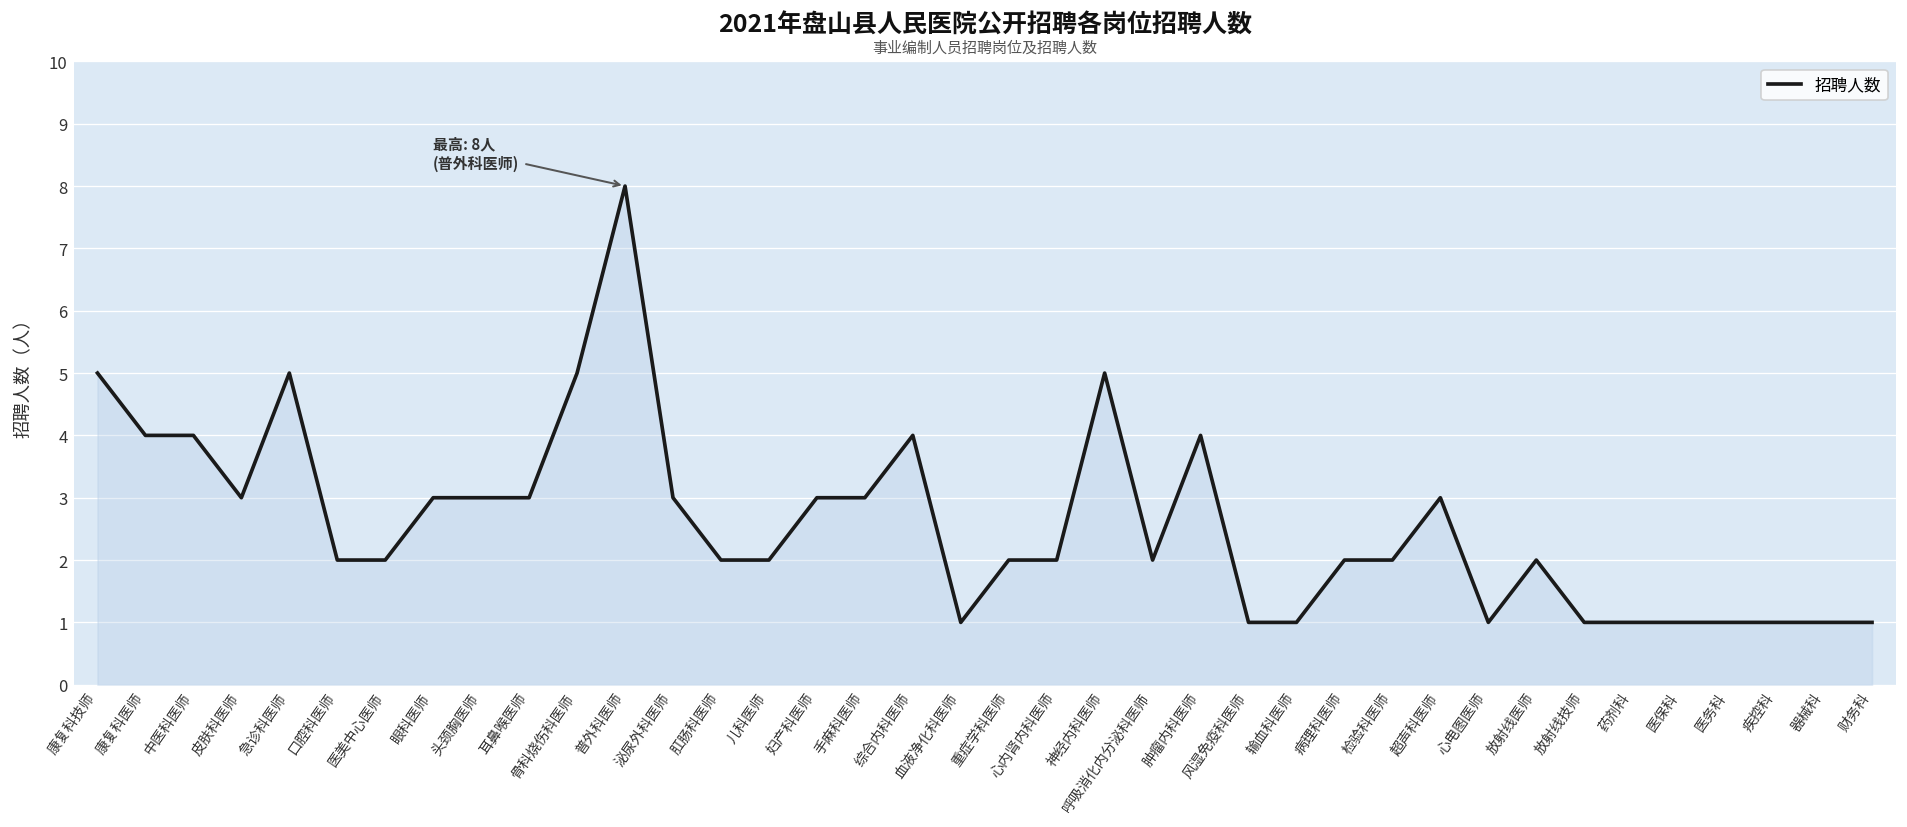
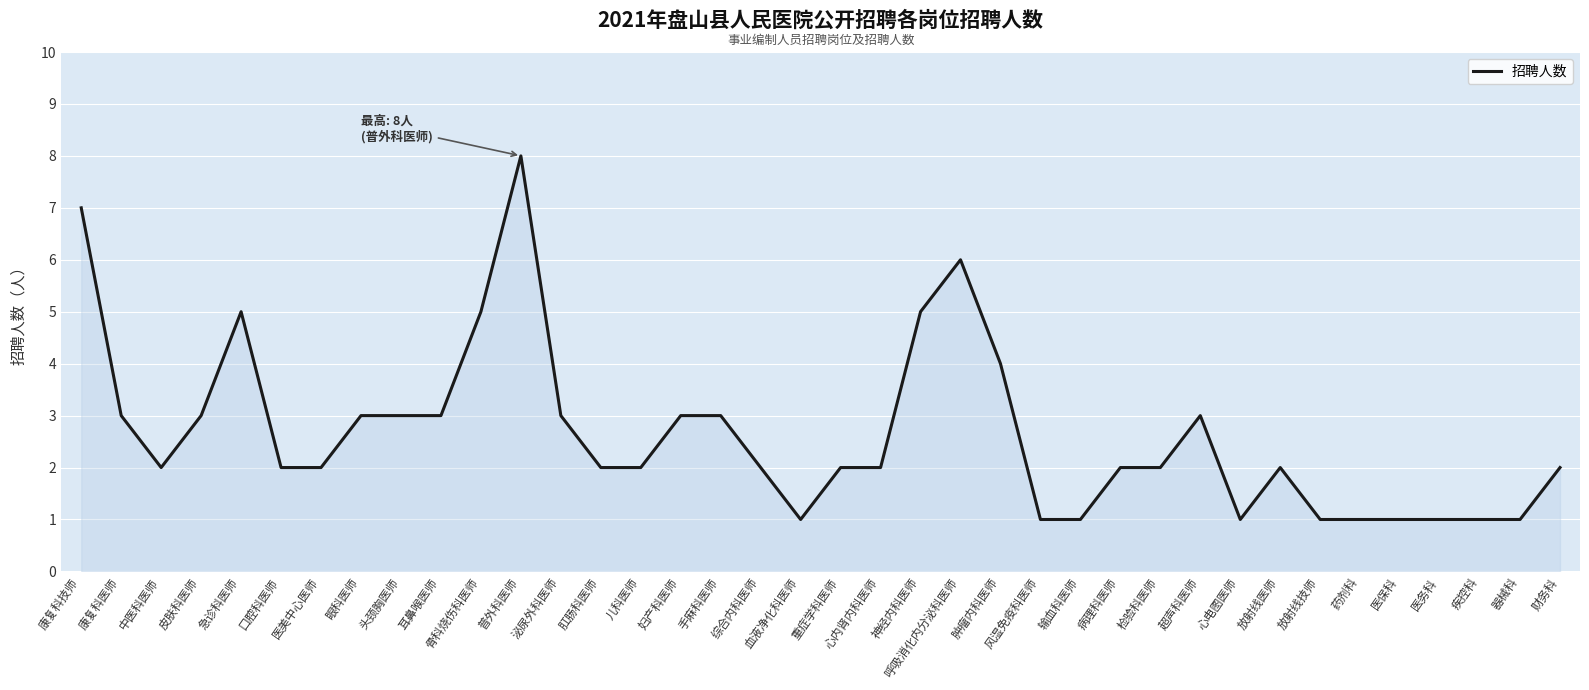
康复科技师: 5 -> 7
康复科医师: 4 -> 3
中医科医师: 4 -> 2
综合内科医师: 4 -> 2
呼吸消化内分泌科医师: 2 -> 6
财务科: 1 -> 2
